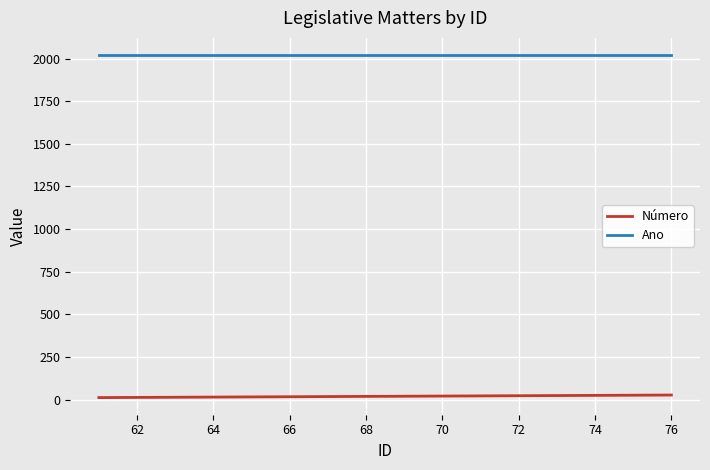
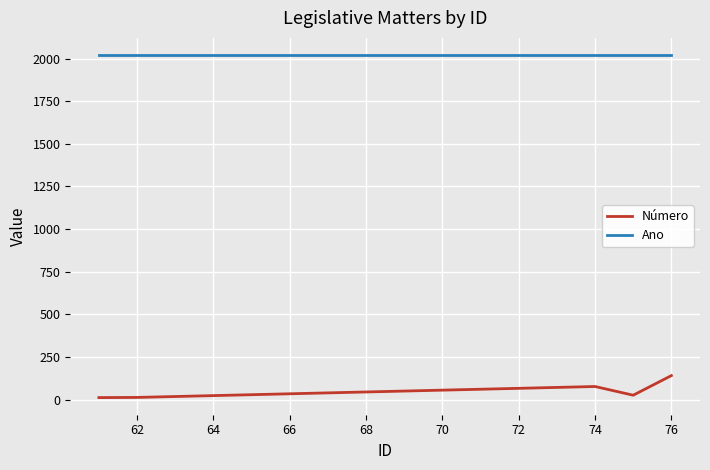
Número, 74: 30 -> 80
Número, 76: 30 -> 140
